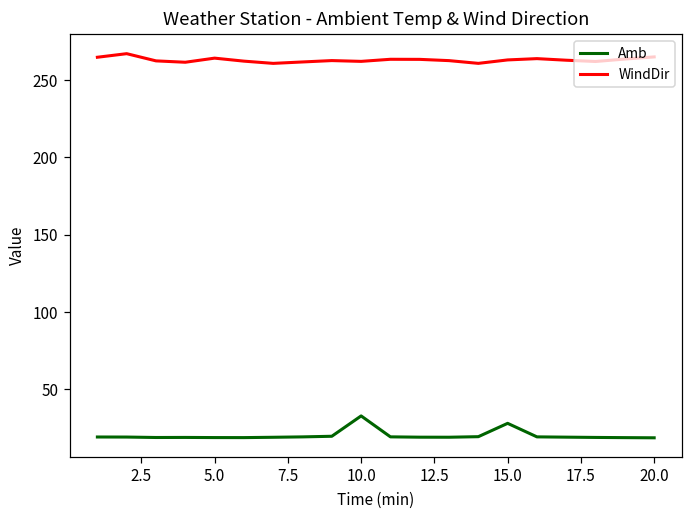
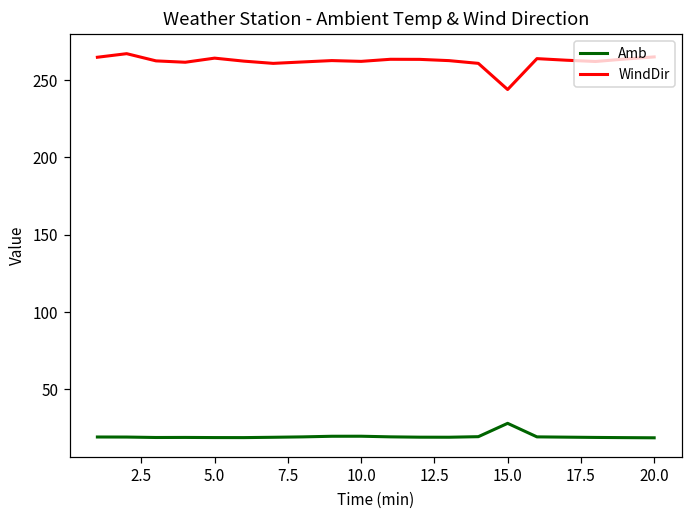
Amb, 10.0: 33 -> 20
WindDir, 15.0: 263 -> 244
